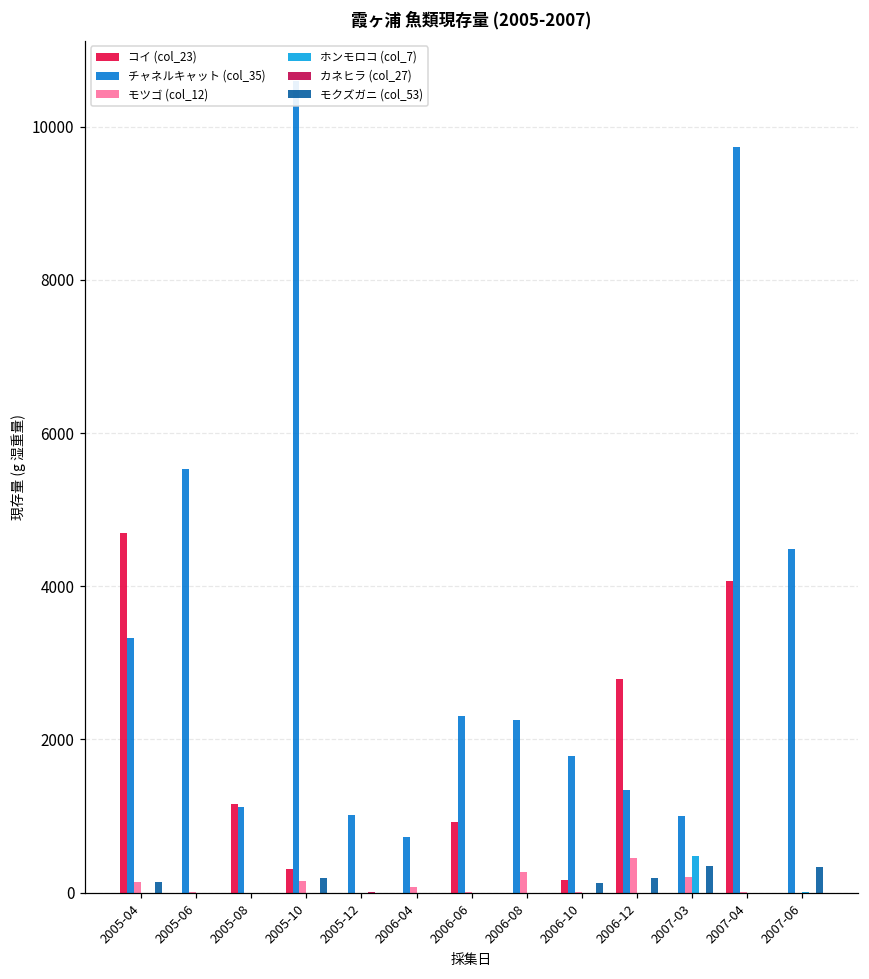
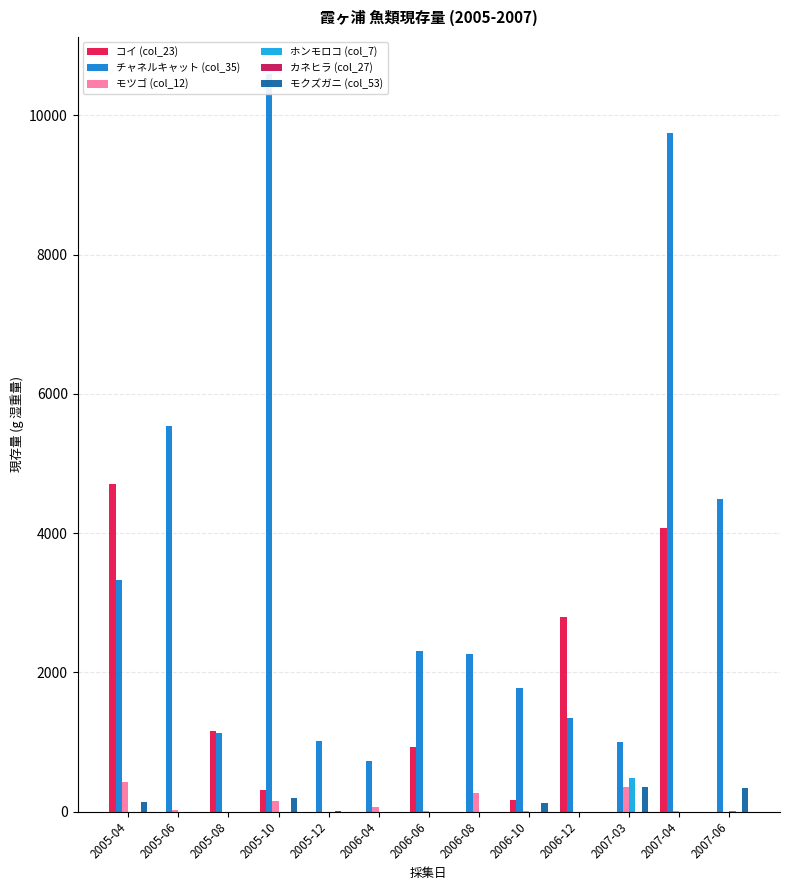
モツゴ (col_12), 2005-04: 100 -> 400
モツゴ (col_12), 2006-12: 400 -> 0
モクズガニ (col_53), 2006-12: 200 -> 0
モツゴ (col_12), 2007-03: 200 -> 400
